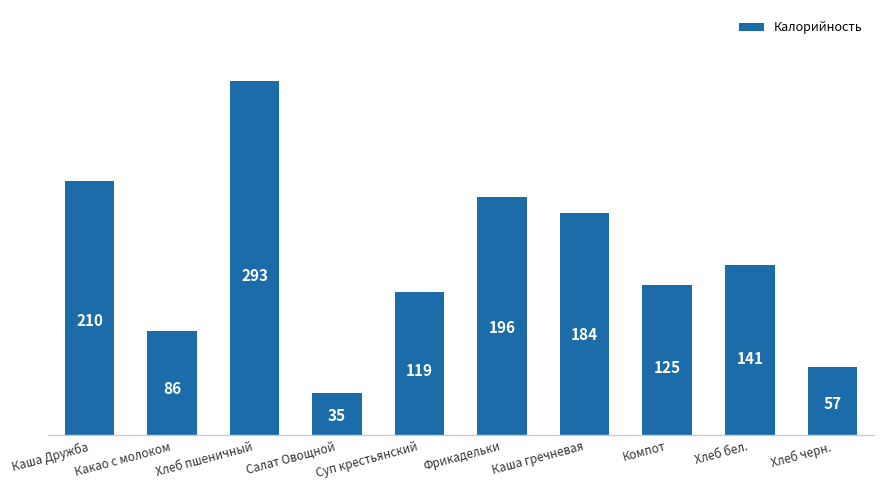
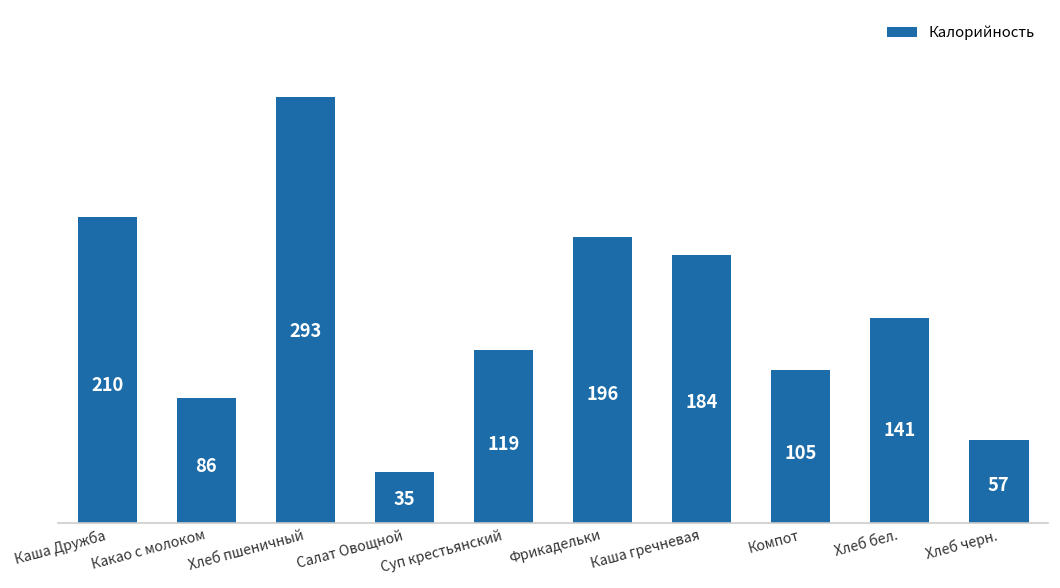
Компот: 125 -> 105
